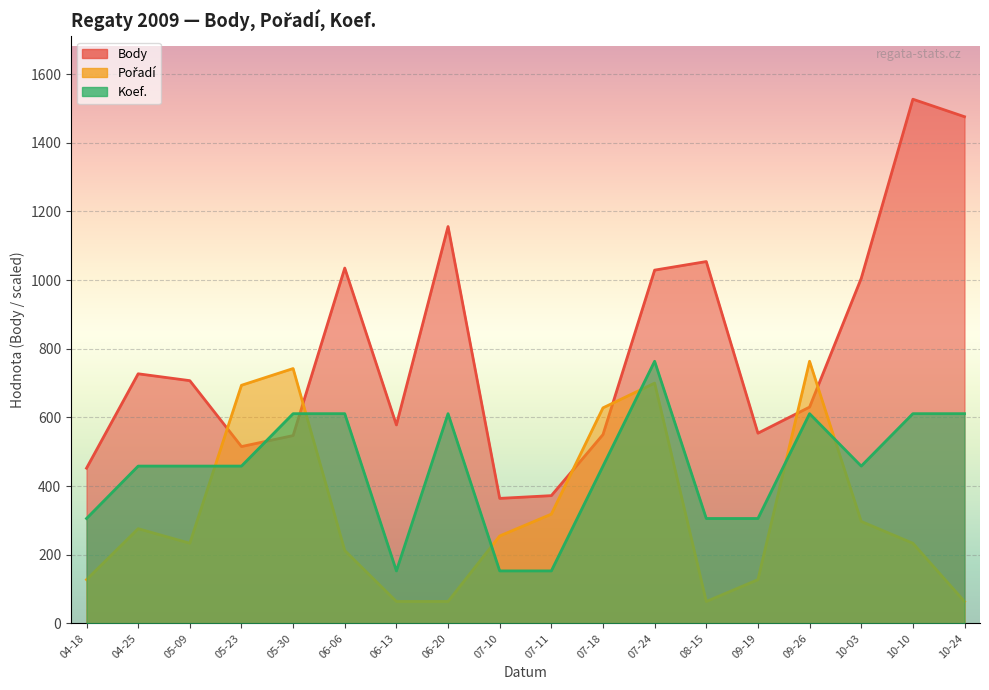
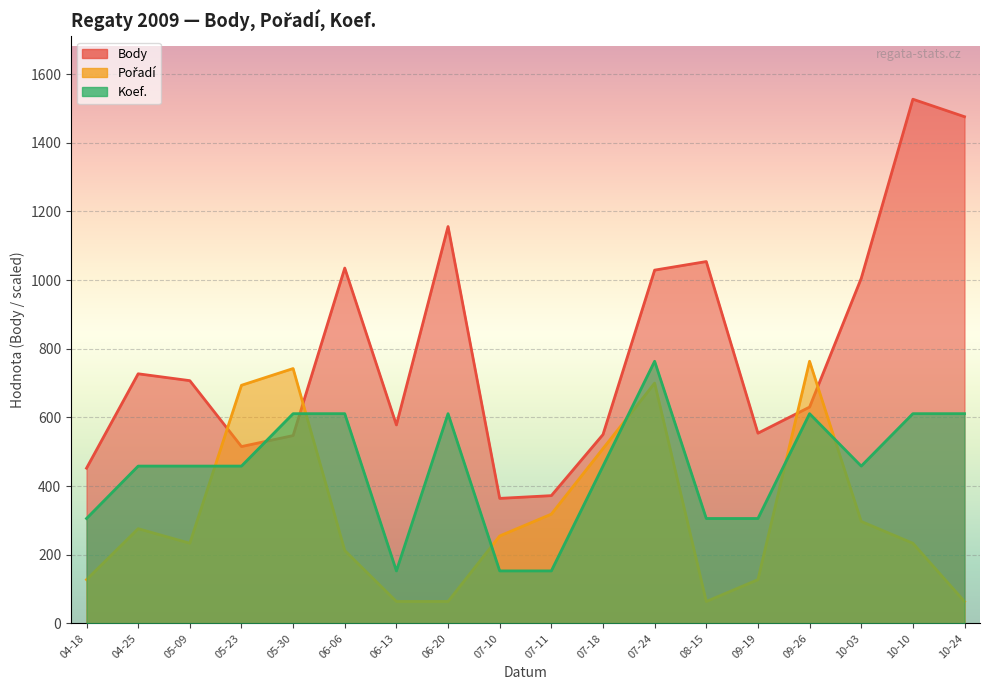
Pořadí, 07-18: 630 -> 510
